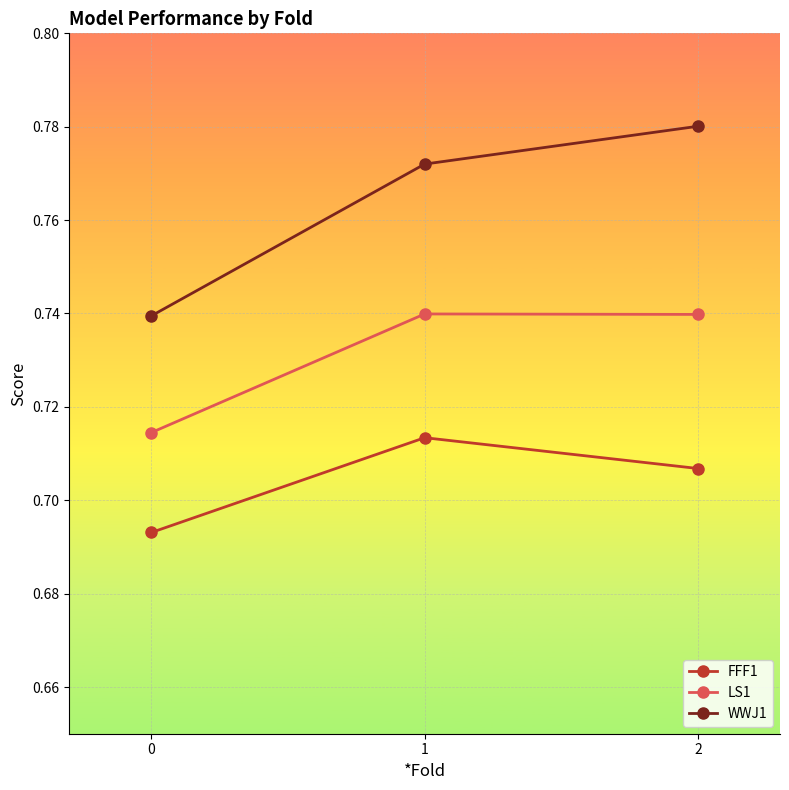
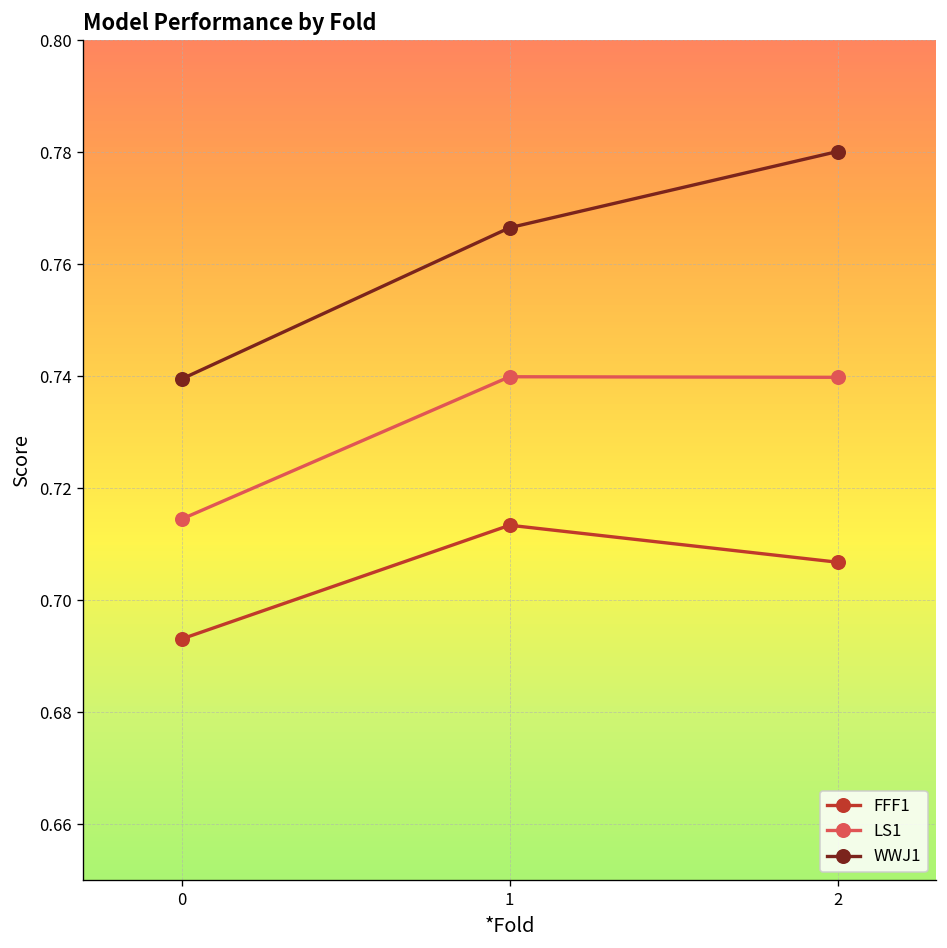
WWJ1, 1: 0.772 -> 0.767
